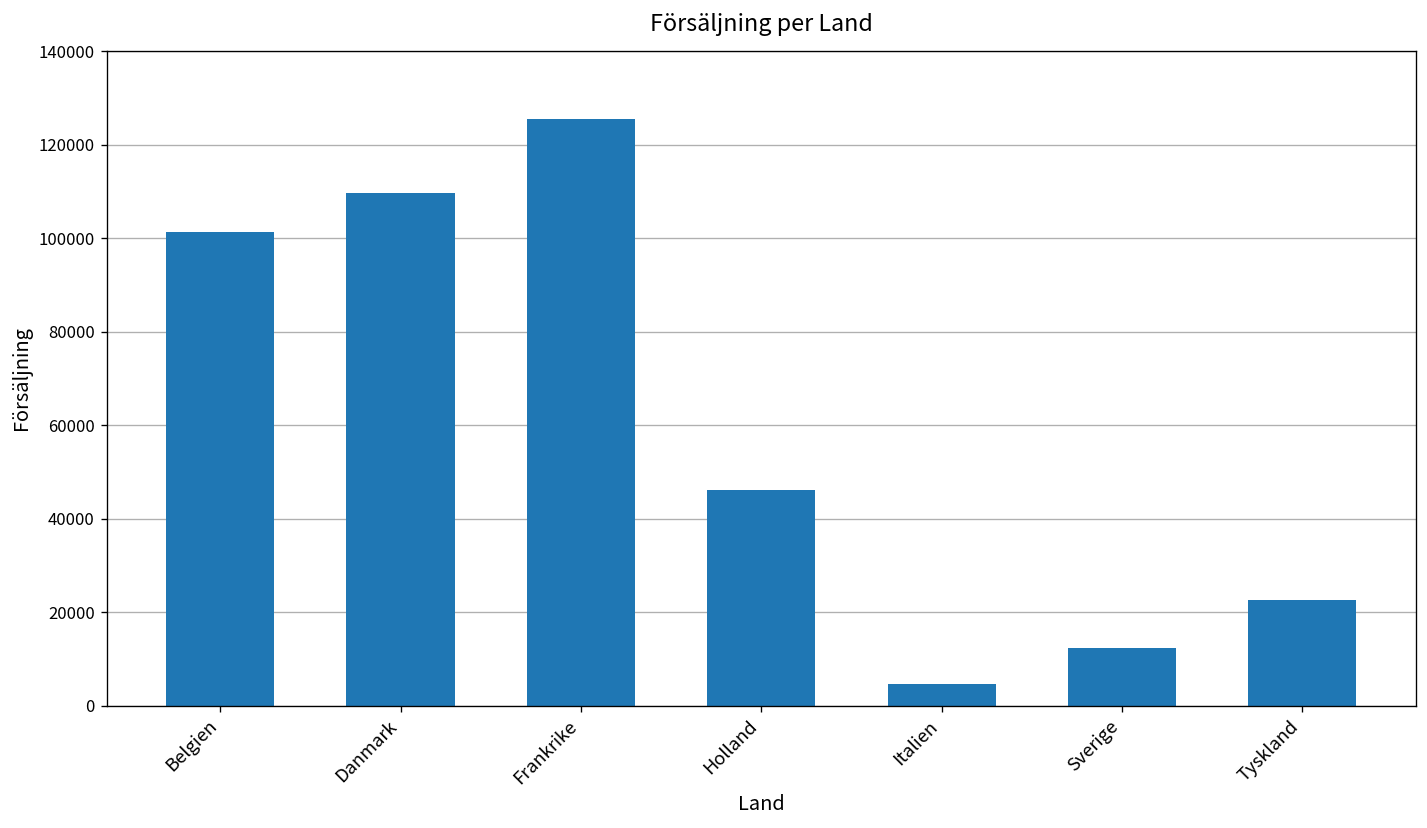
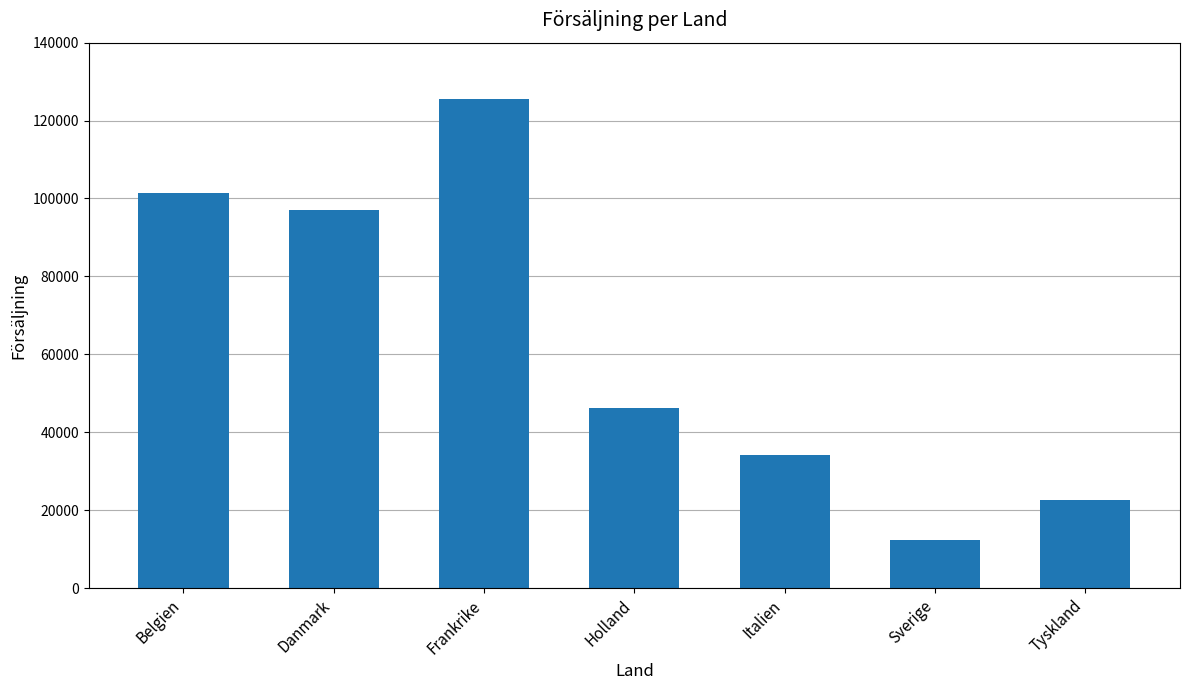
Danmark: 110000 -> 97000
Italien: 5000 -> 34000
